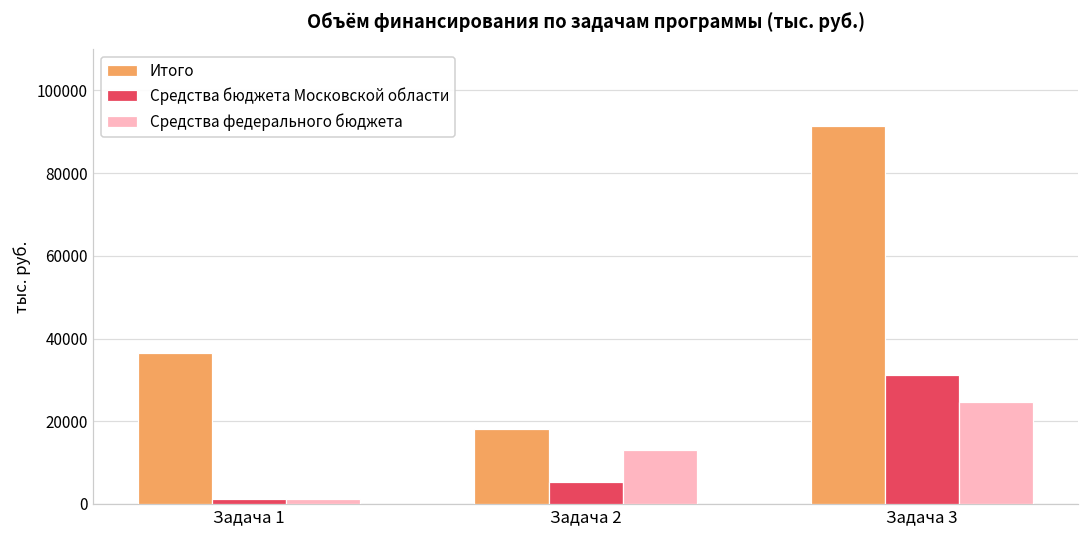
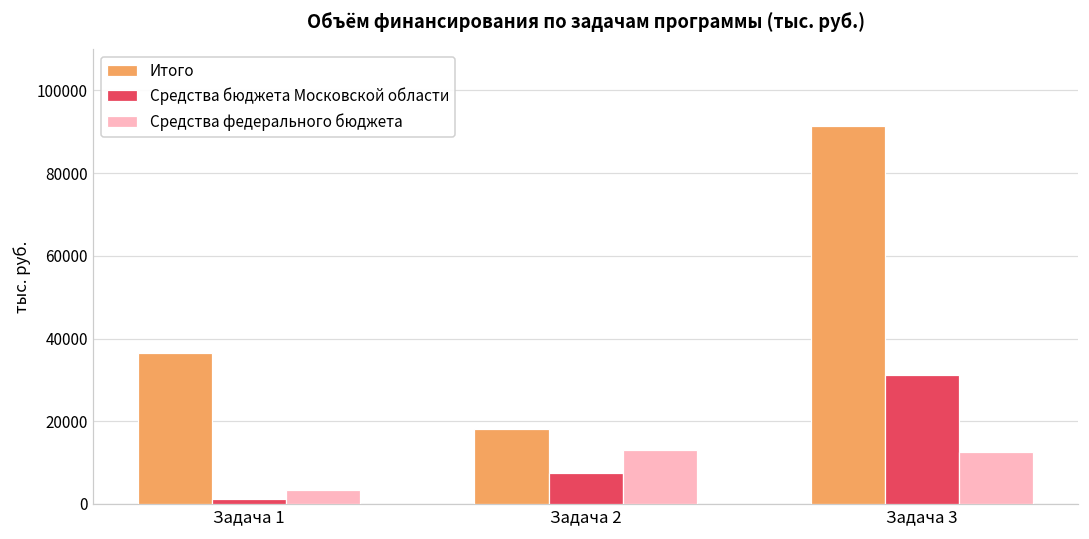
Средства федерального бюджета, Задача 1: 1000 -> 3000
Средства бюджета Московской области, Задача 2: 5000 -> 7000
Средства федерального бюджета, Задача 3: 25000 -> 13000
